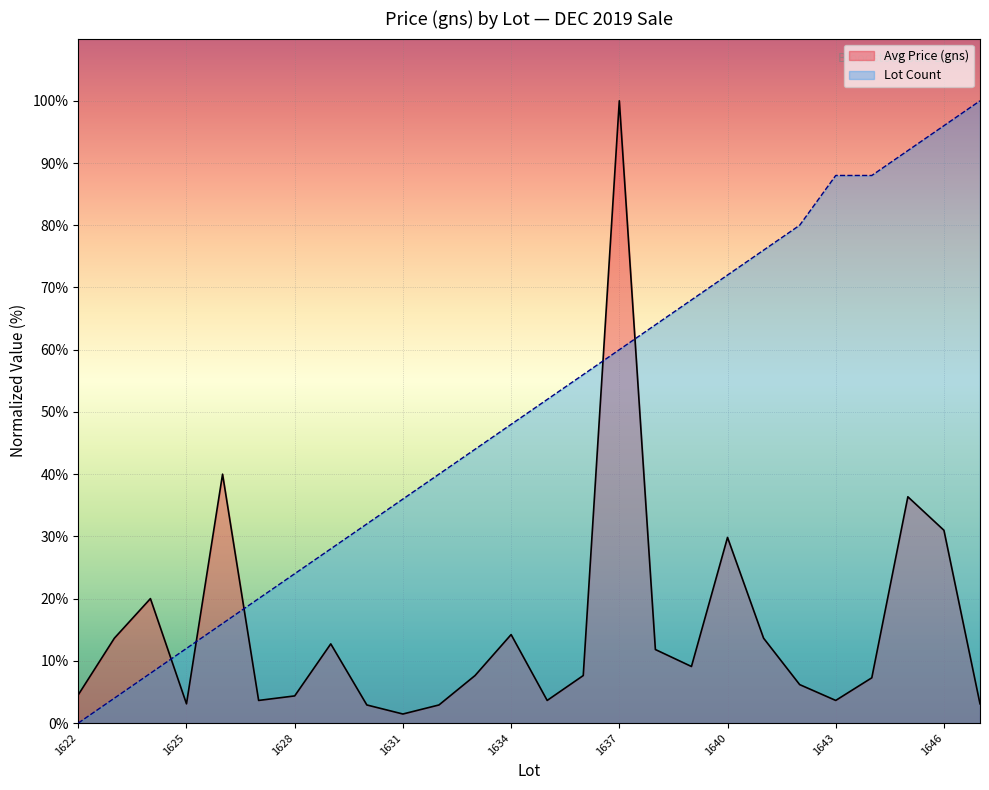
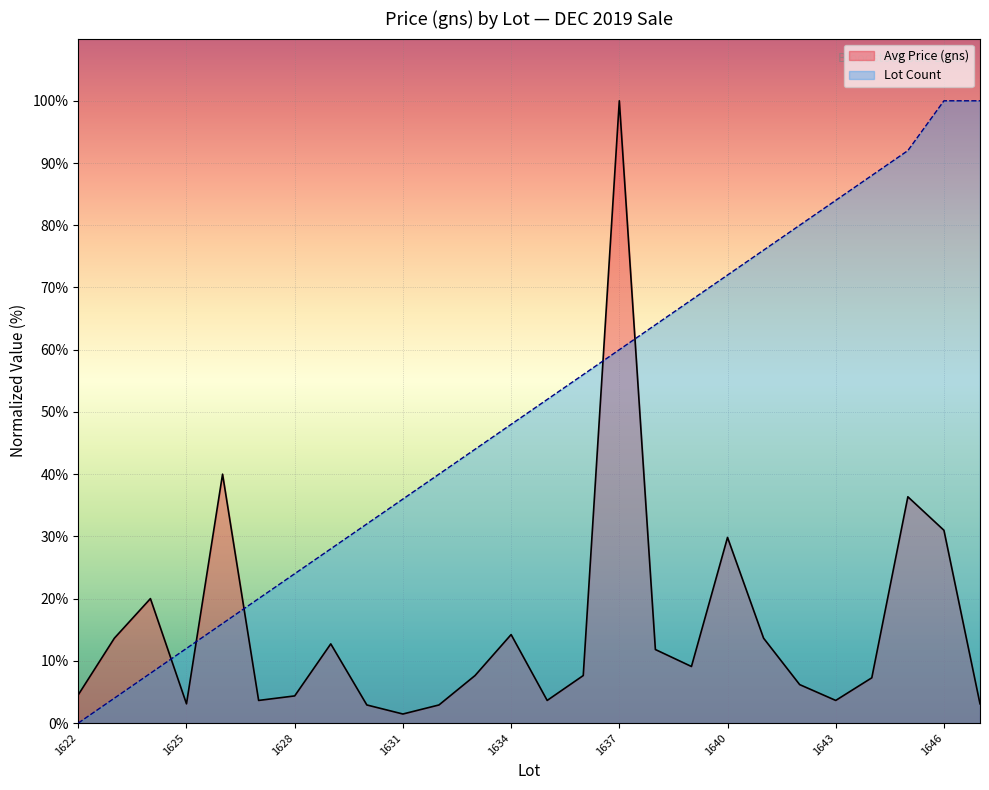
Lot Count, 1643: 88% -> 84%
Lot Count, 1646: 96% -> 100%
